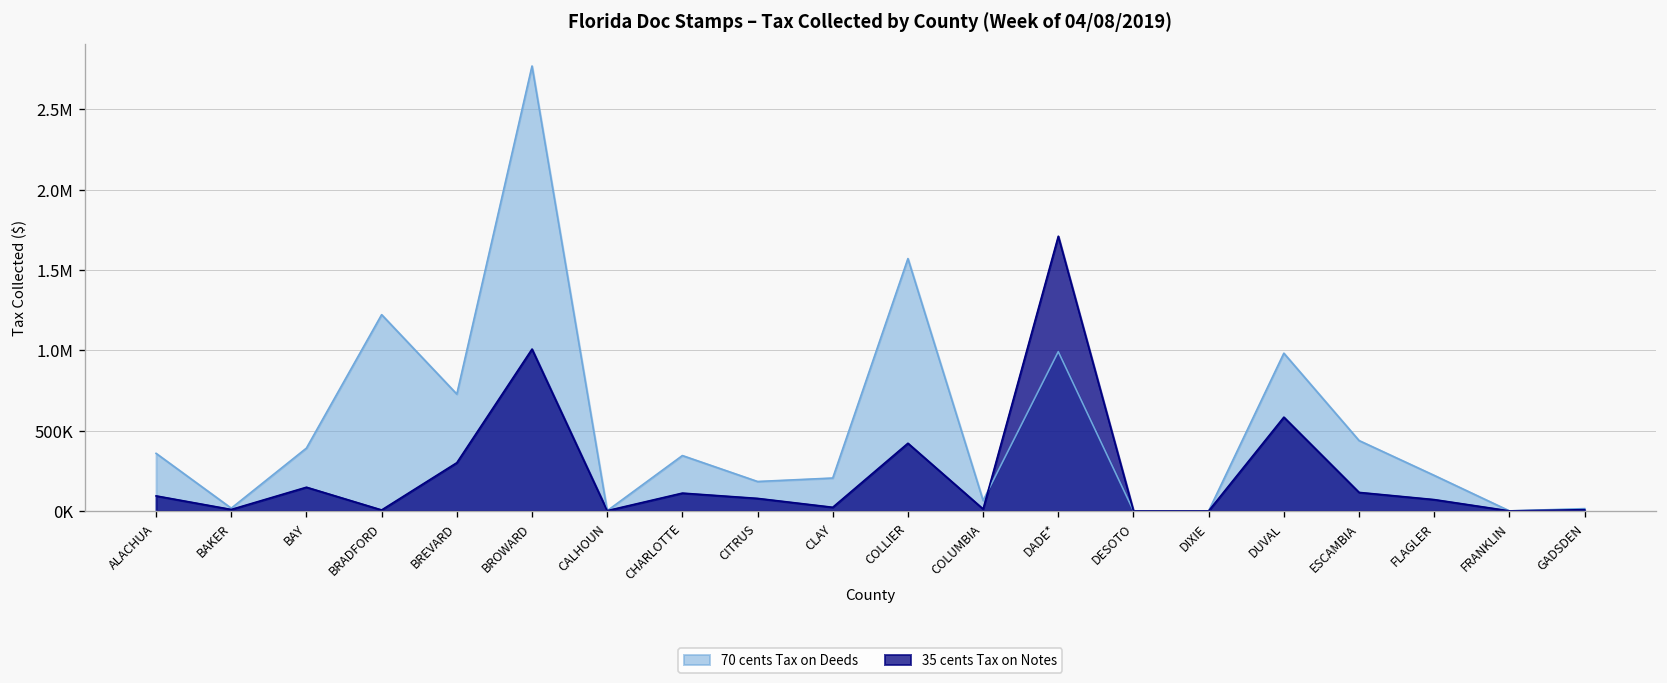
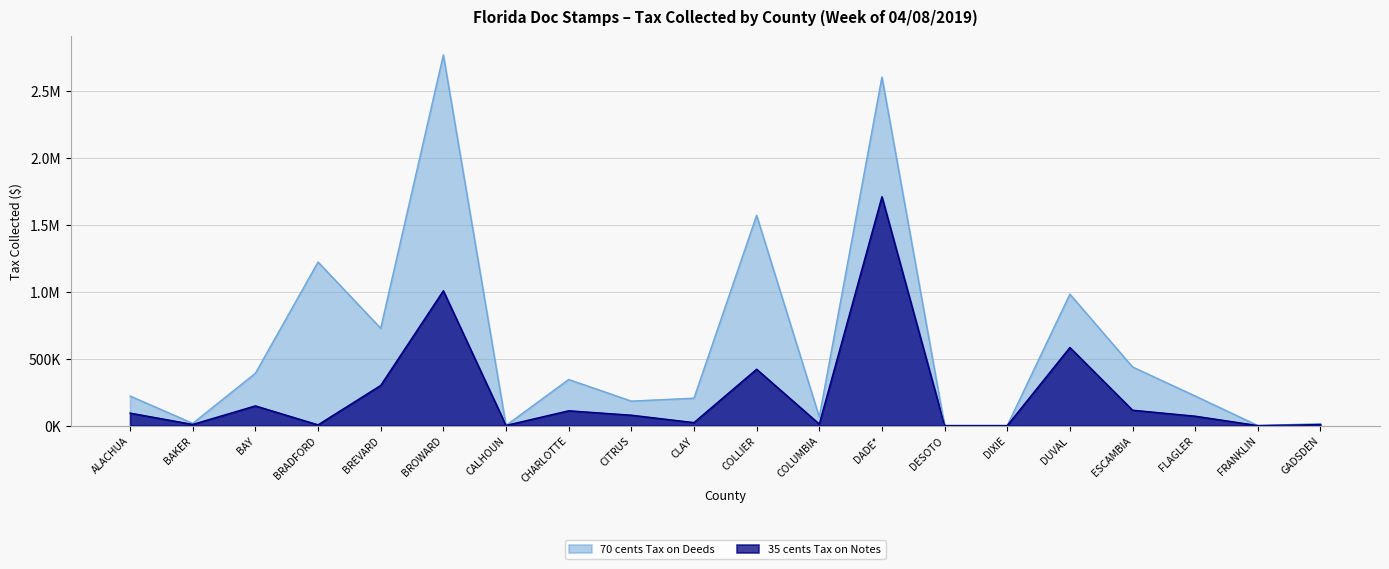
70 cents Tax on Deeds, ALACHUA: 360000 -> 220000
70 cents Tax on Deeds, DADE*: 990000 -> 2600000
